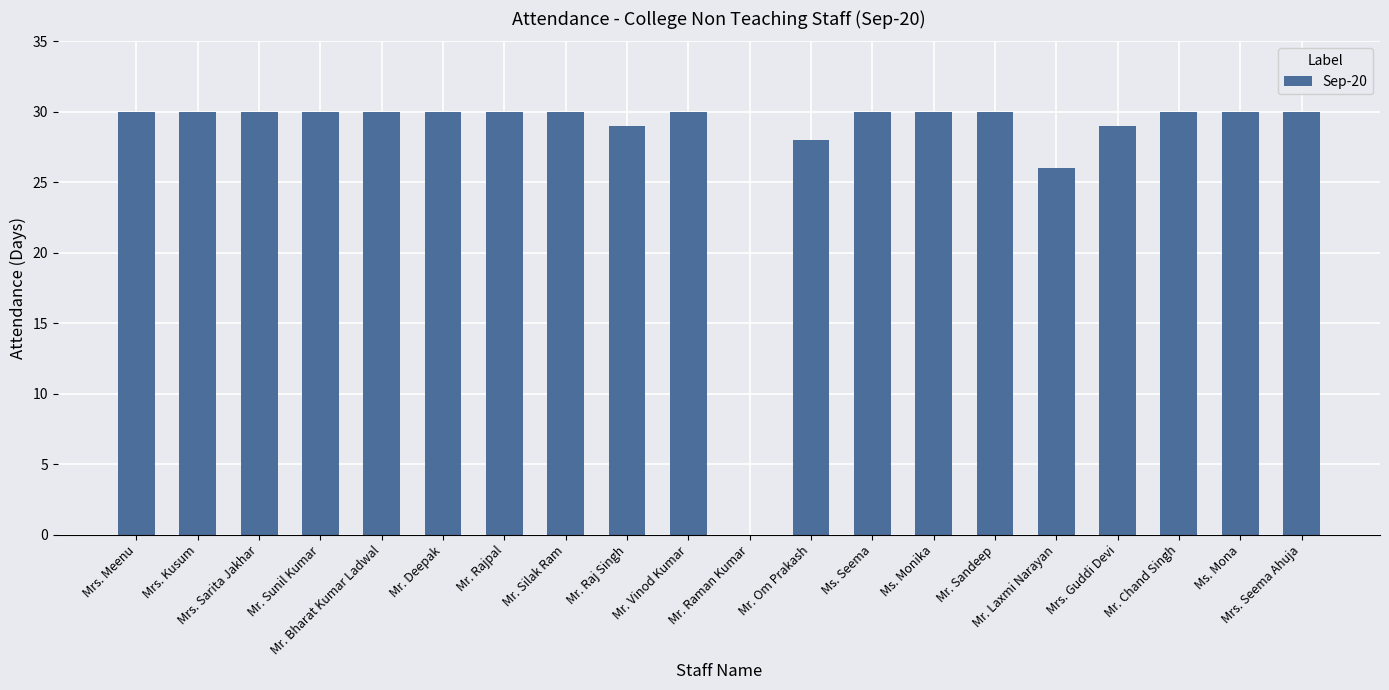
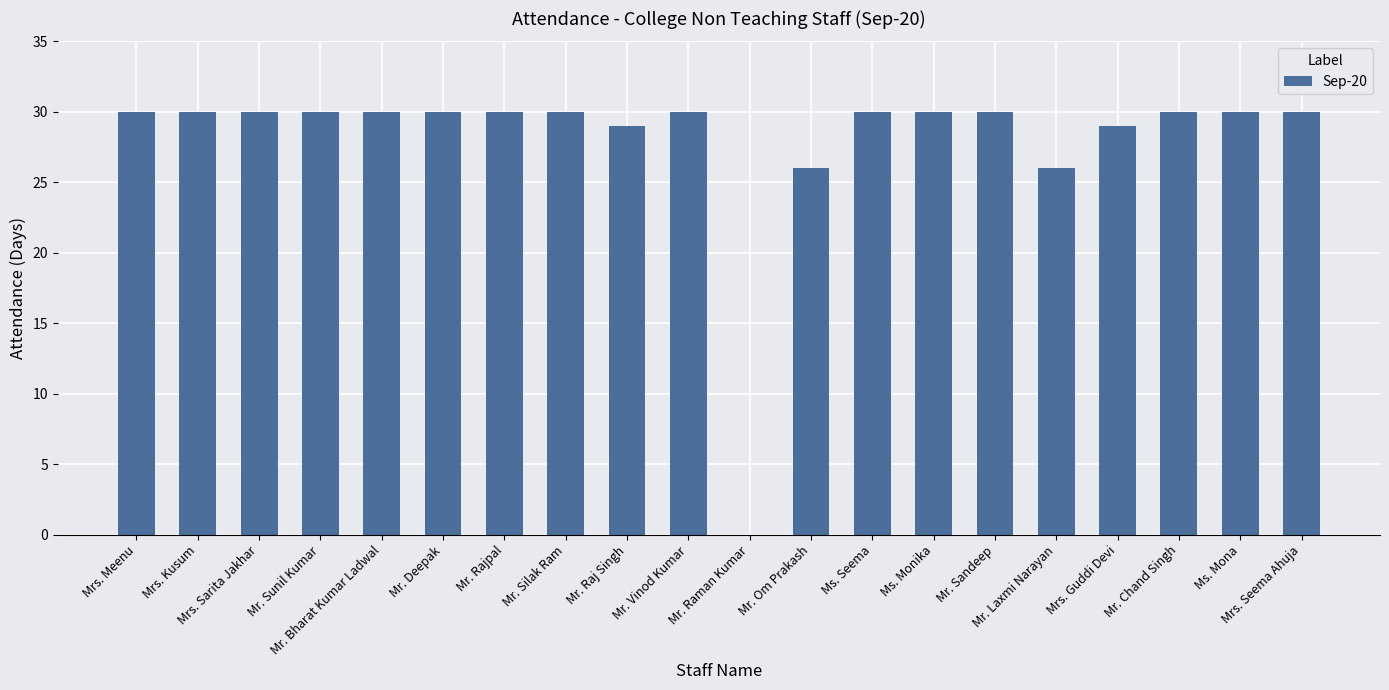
Mr. Om Prakash: 28 -> 26
